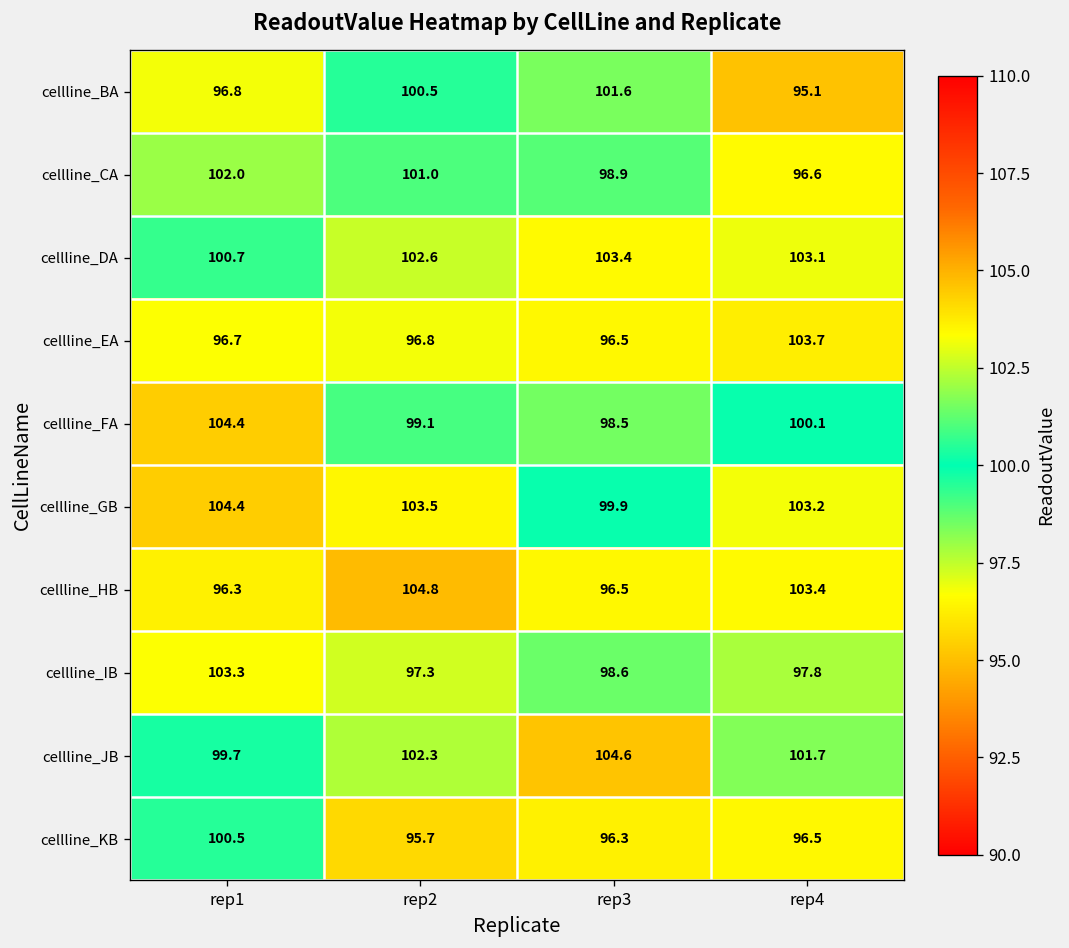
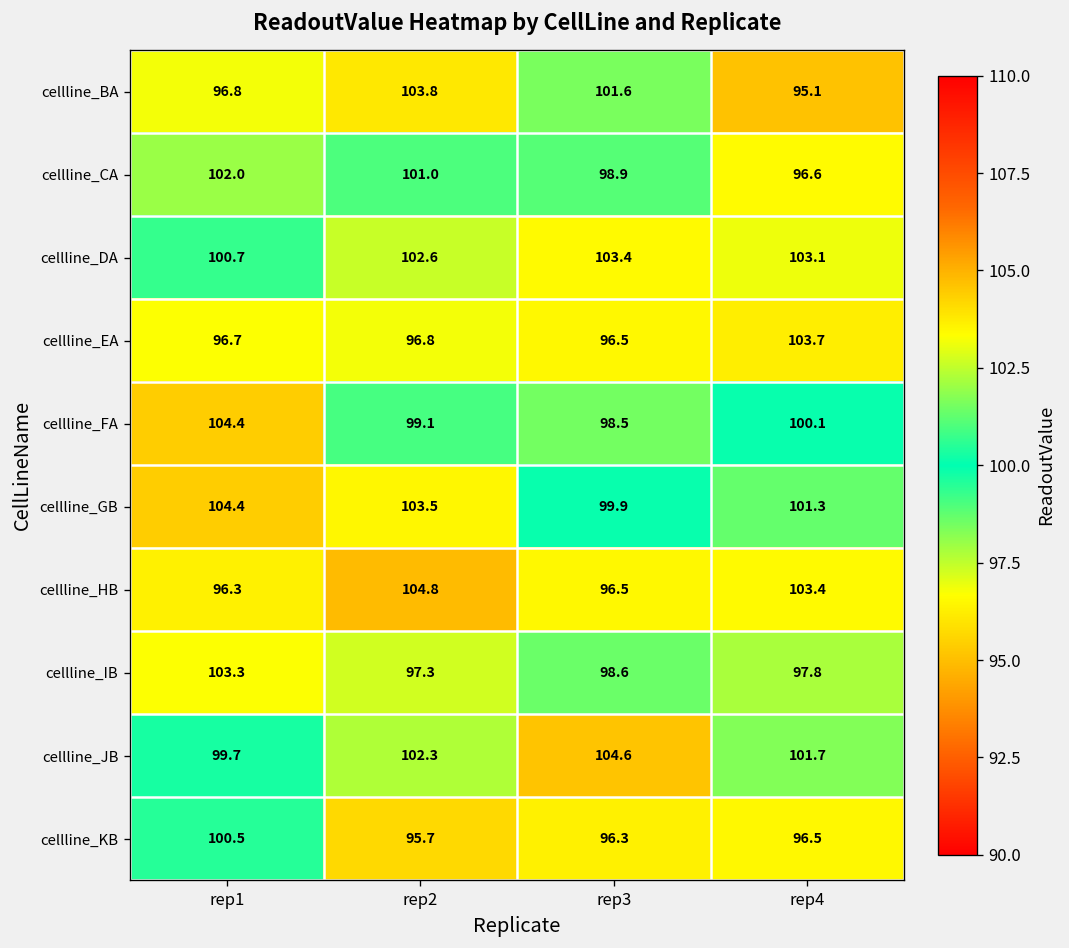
cellline_BA, rep2: 100.5 -> 103.8
cellline_GB, rep4: 103.2 -> 101.3
